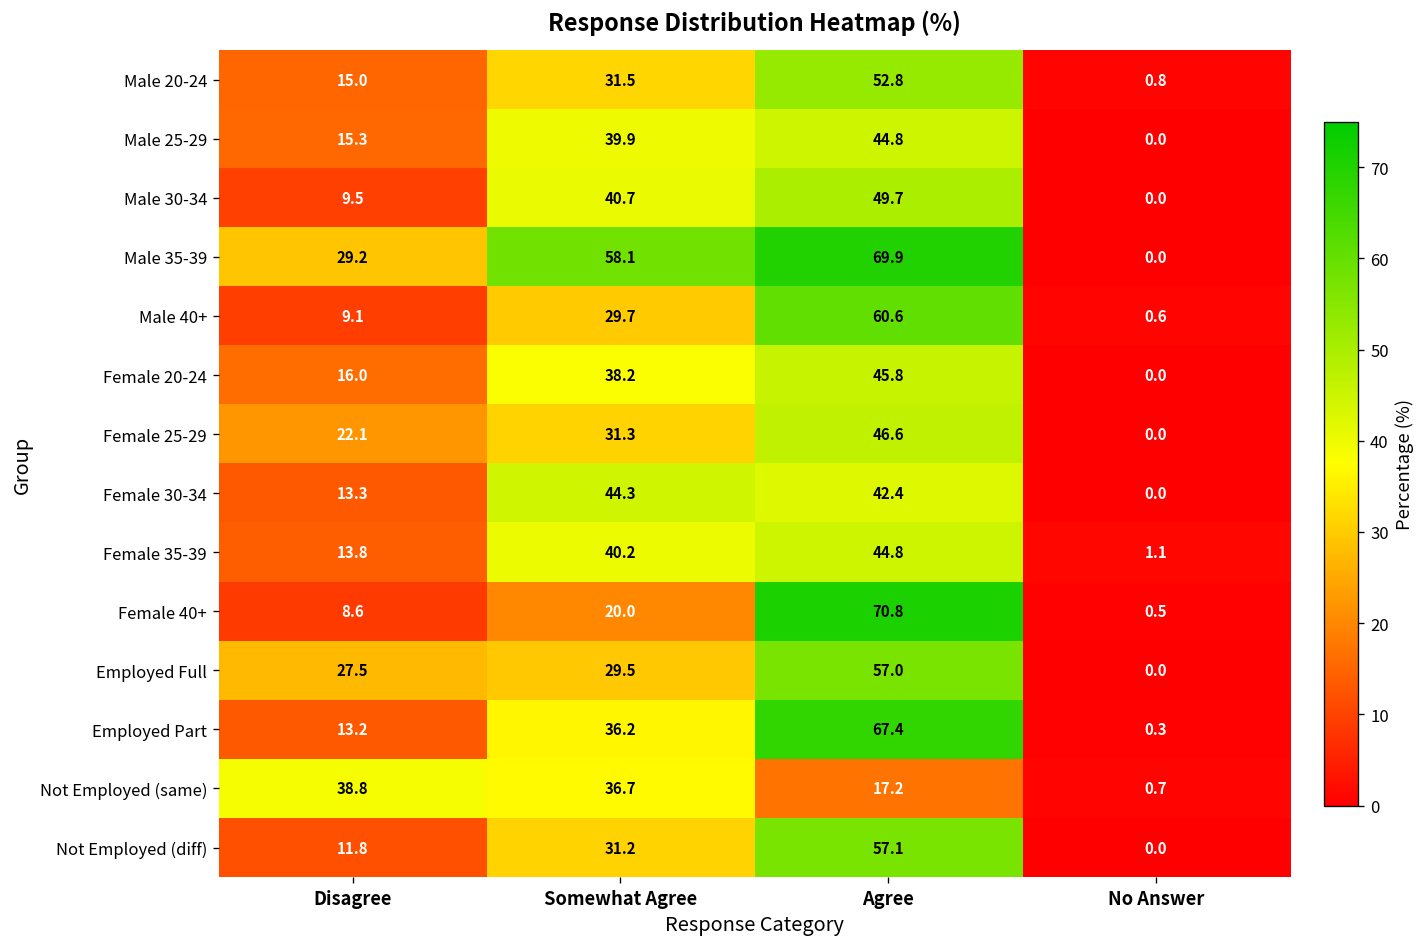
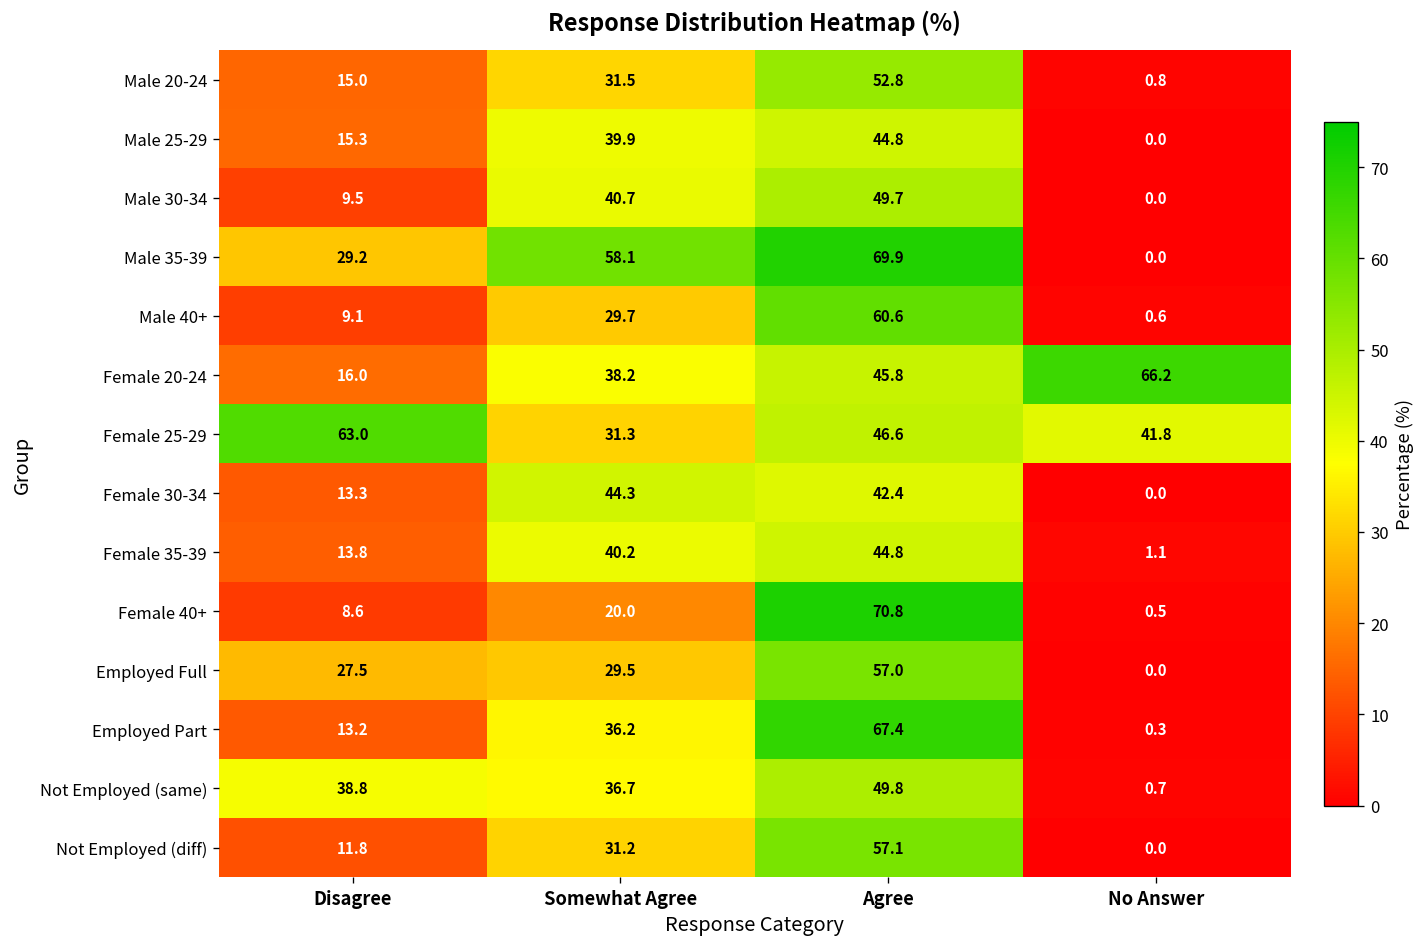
Female 20-24, No Answer: 0.0 -> 66.2
Female 25-29, Disagree: 22.1 -> 63.0
Female 25-29, No Answer: 0.0 -> 41.8
Not Employed (same), Agree: 17.2 -> 49.8
